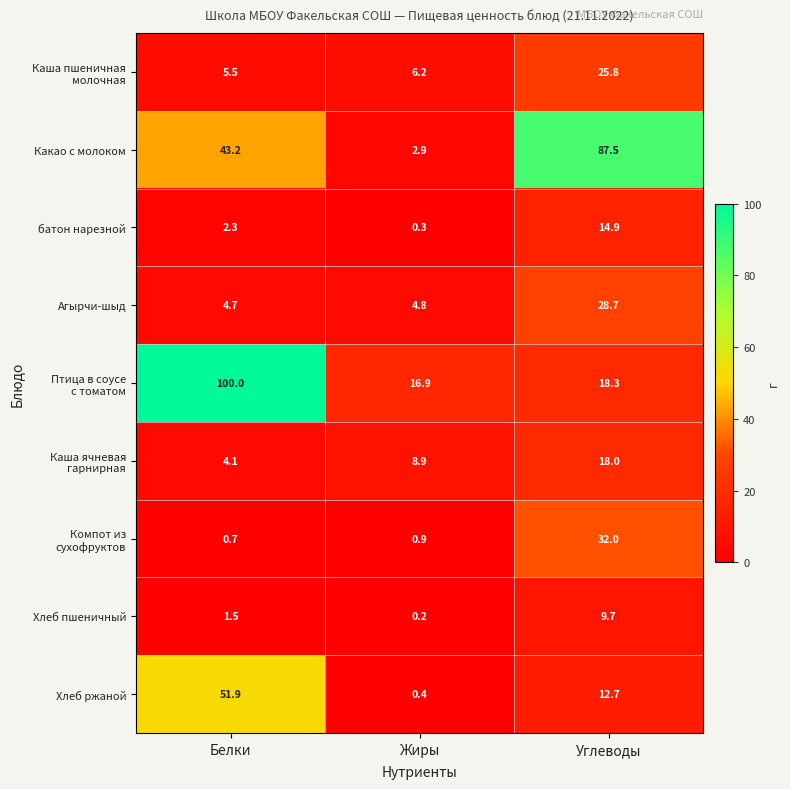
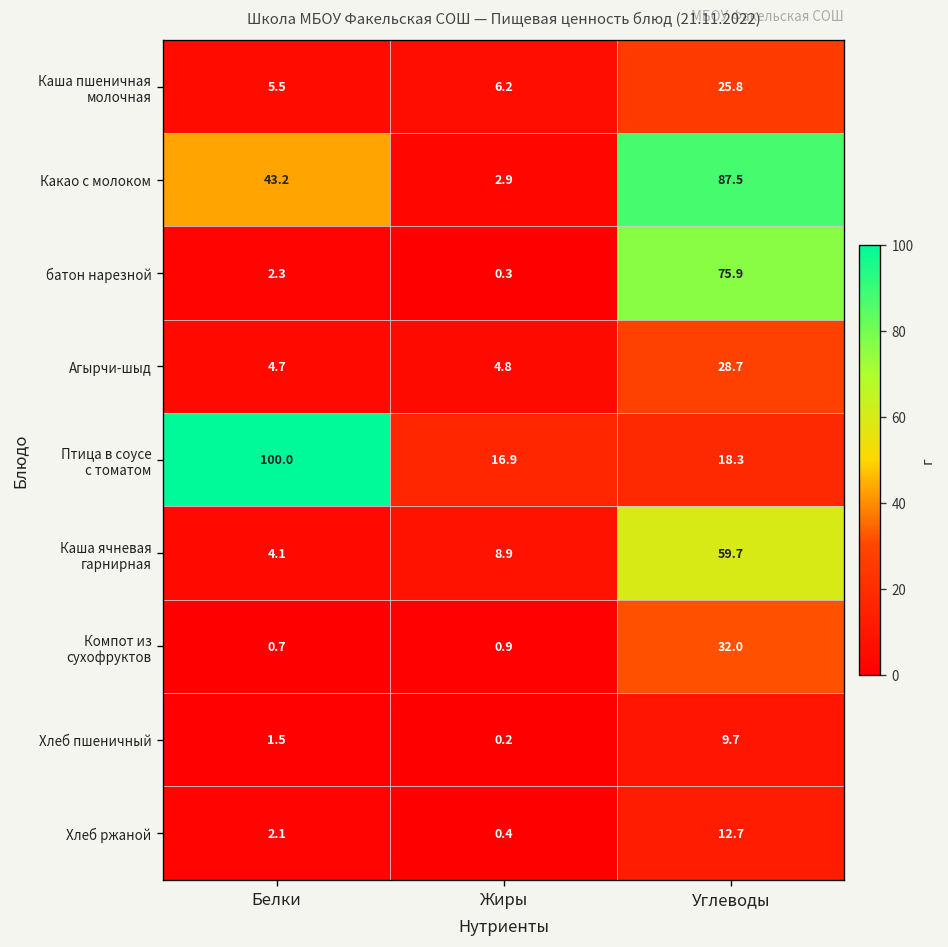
батон нарезной, Углеводы: 14.9 -> 75.9
Каша ячневая гарнирная, Углеводы: 18.0 -> 59.7
Хлеб ржаной, Белки: 51.9 -> 2.1
